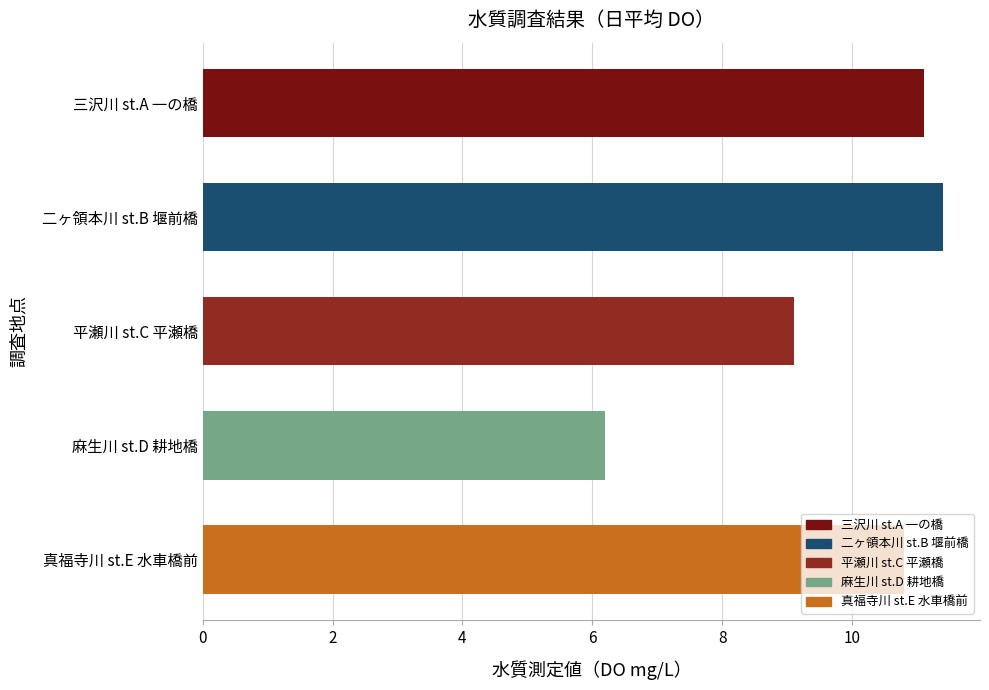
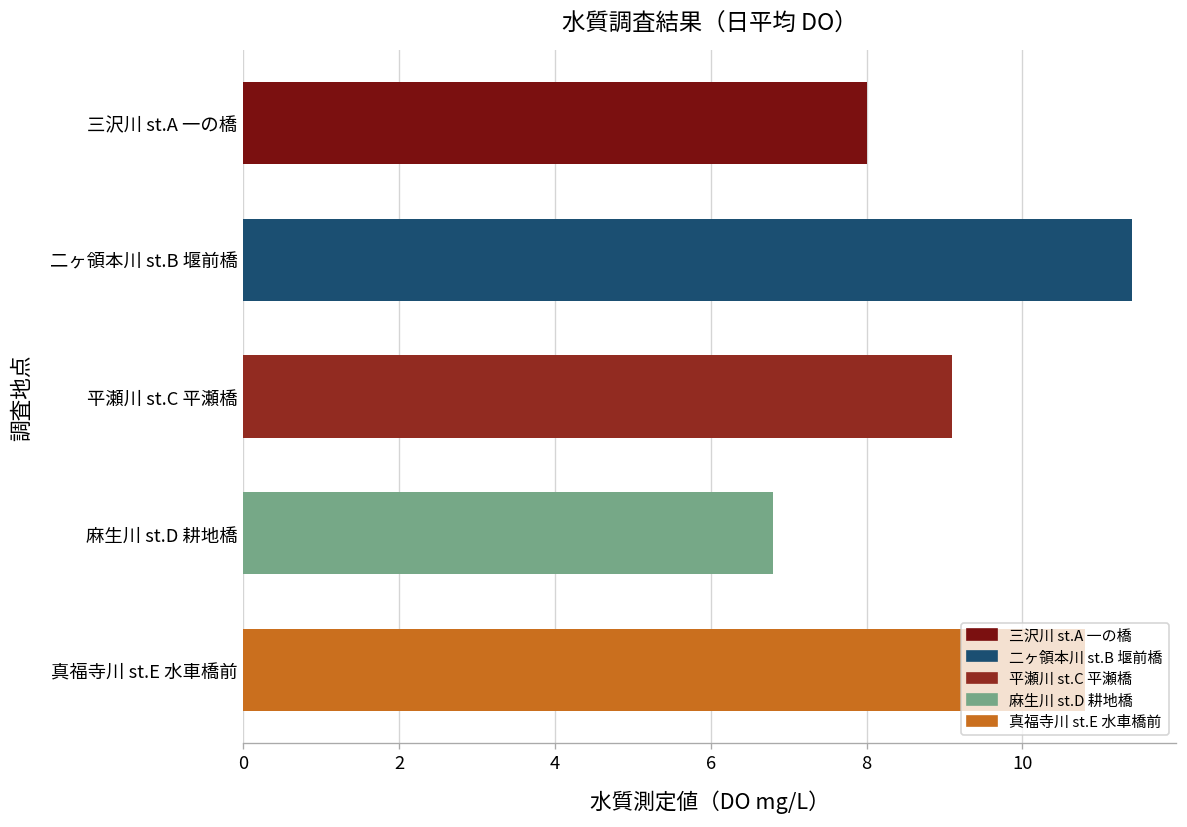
三沢川 st.A 一の橋: 11.1 -> 8.0
麻生川 st.D 耕地橋: 6.2 -> 6.8
